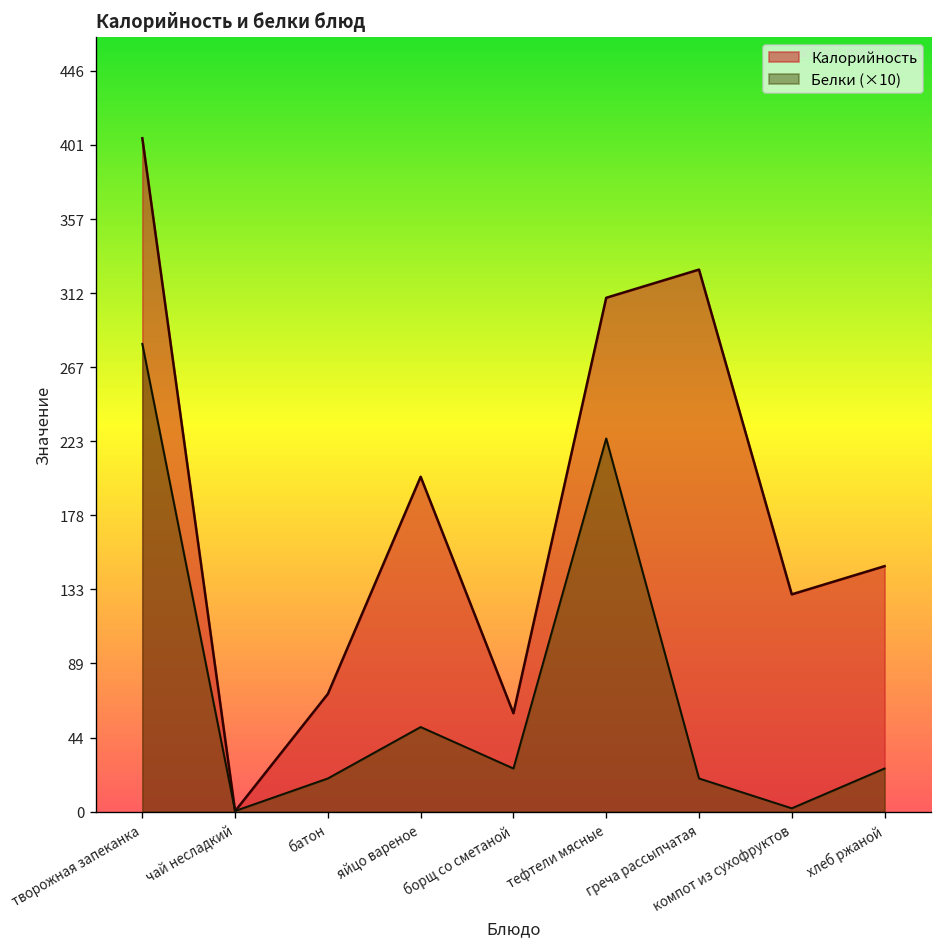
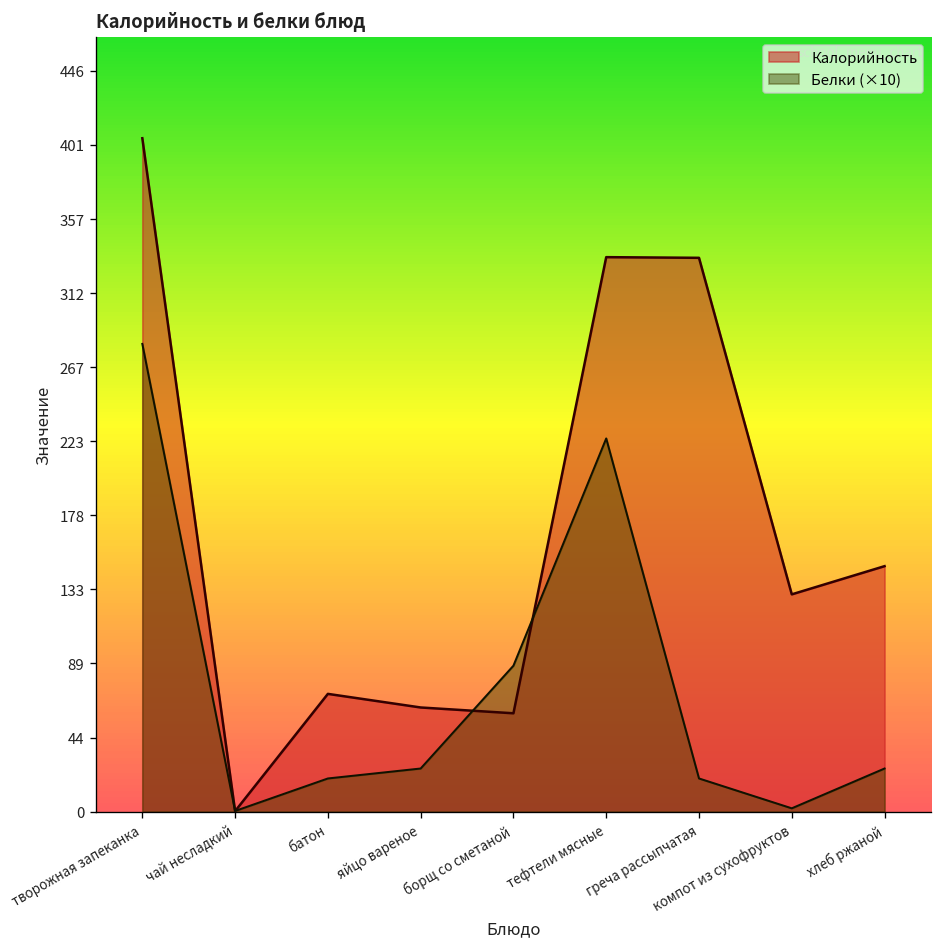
Калорийность, яйцо вареное: 202 -> 63
Белки (×10), яйцо вареное: 51 -> 26
Белки (×10), борщ со сметаной: 26 -> 88
Калорийность, тефтели мясные: 310 -> 334
Калорийность, греча рассыпчатая: 327 -> 334
